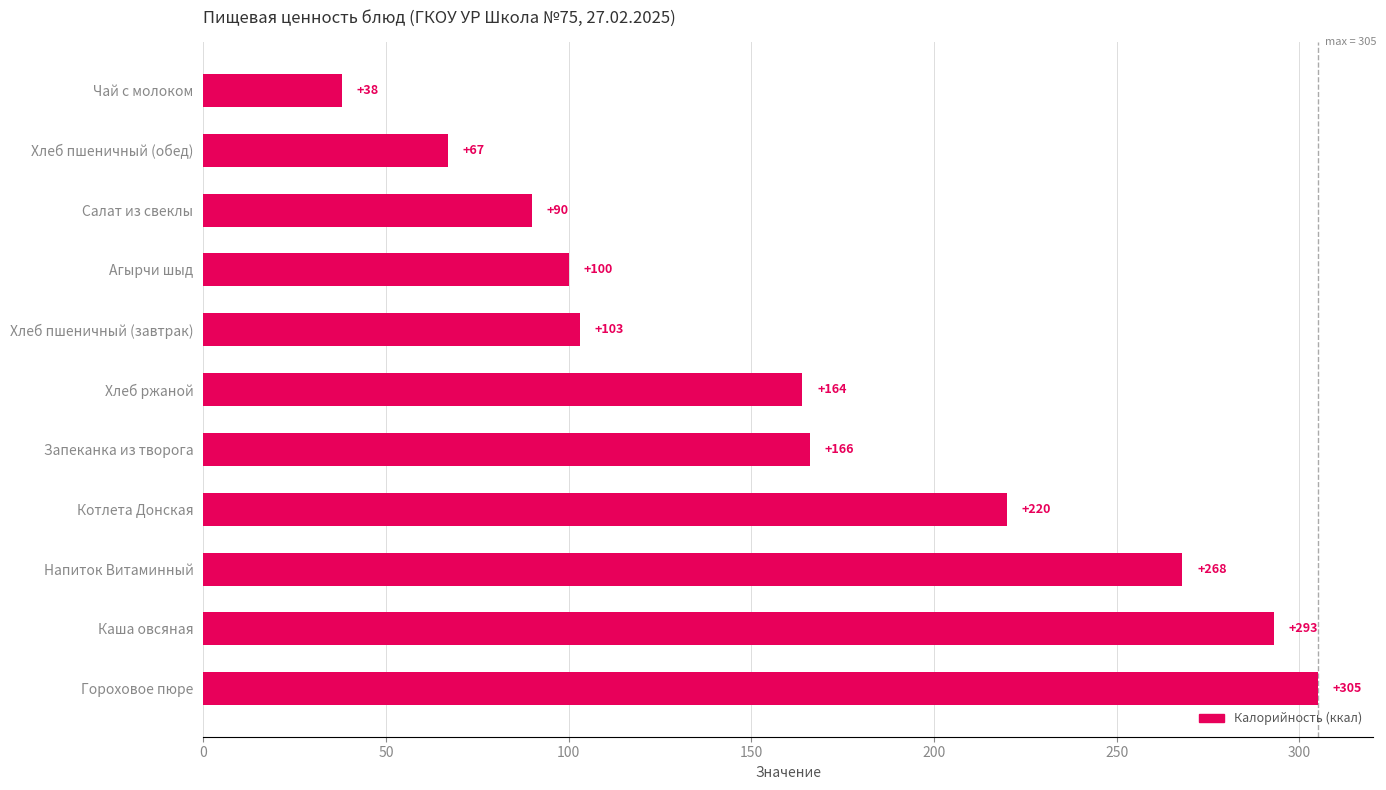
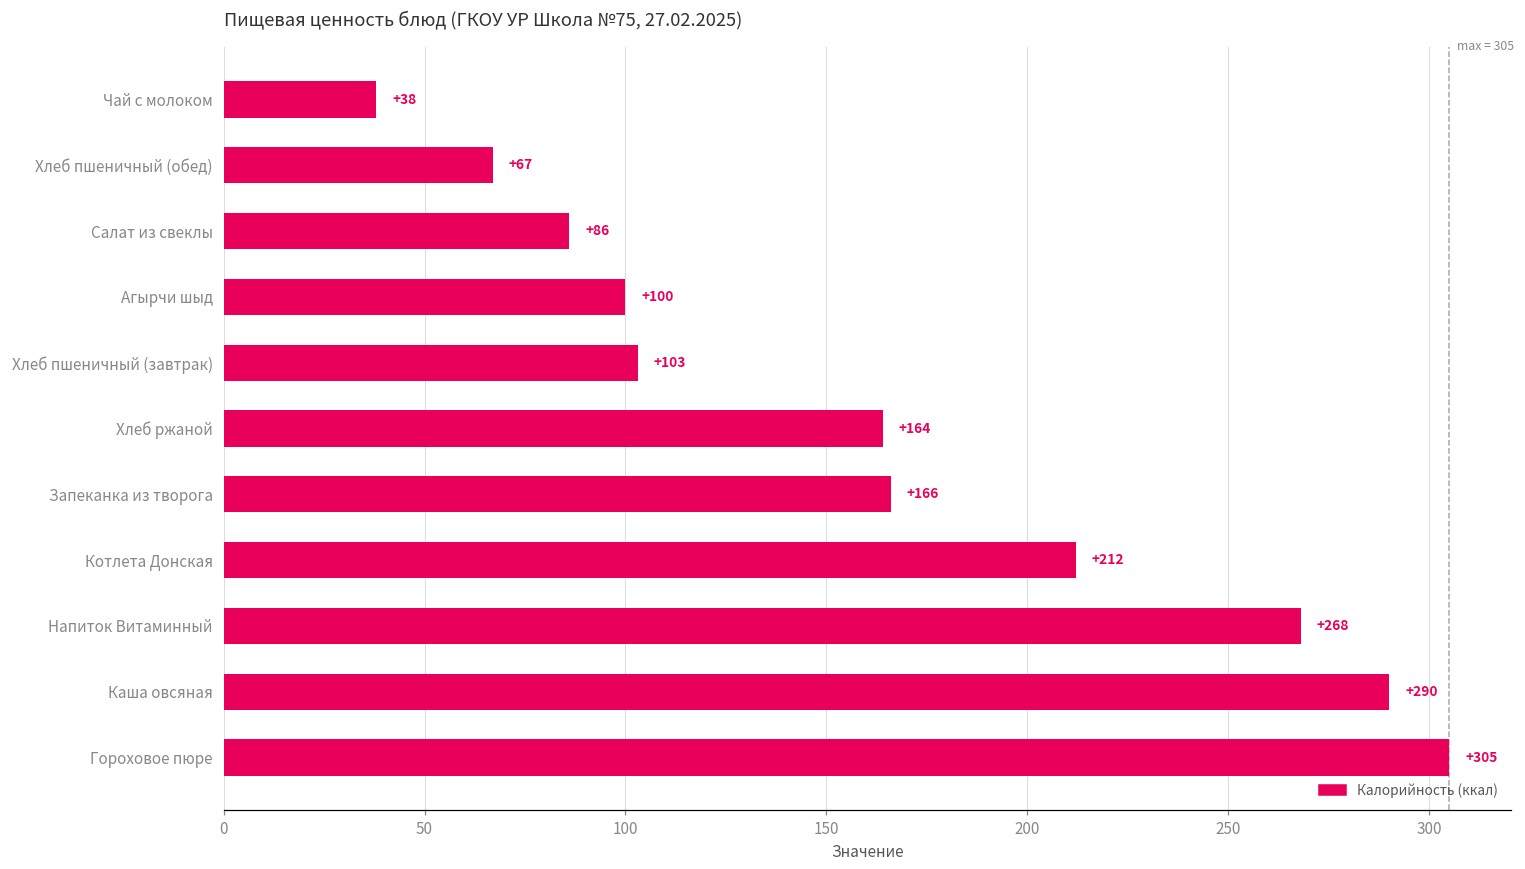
Салат из свеклы: +90 -> +86
Котлета Донская: +220 -> +212
Каша овсяная: +293 -> +290
